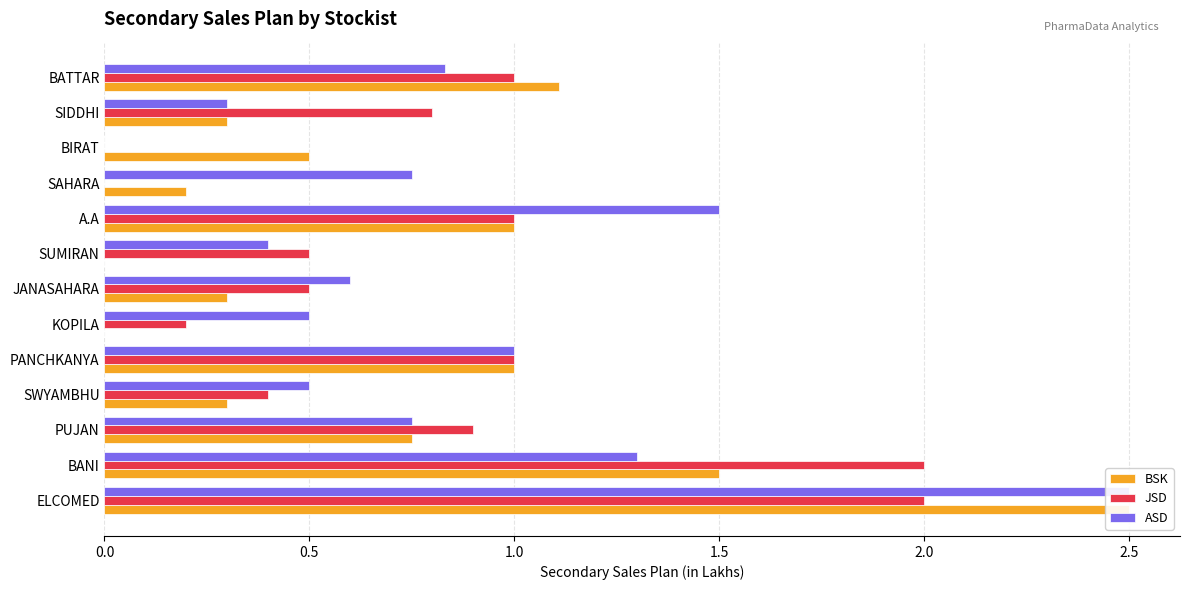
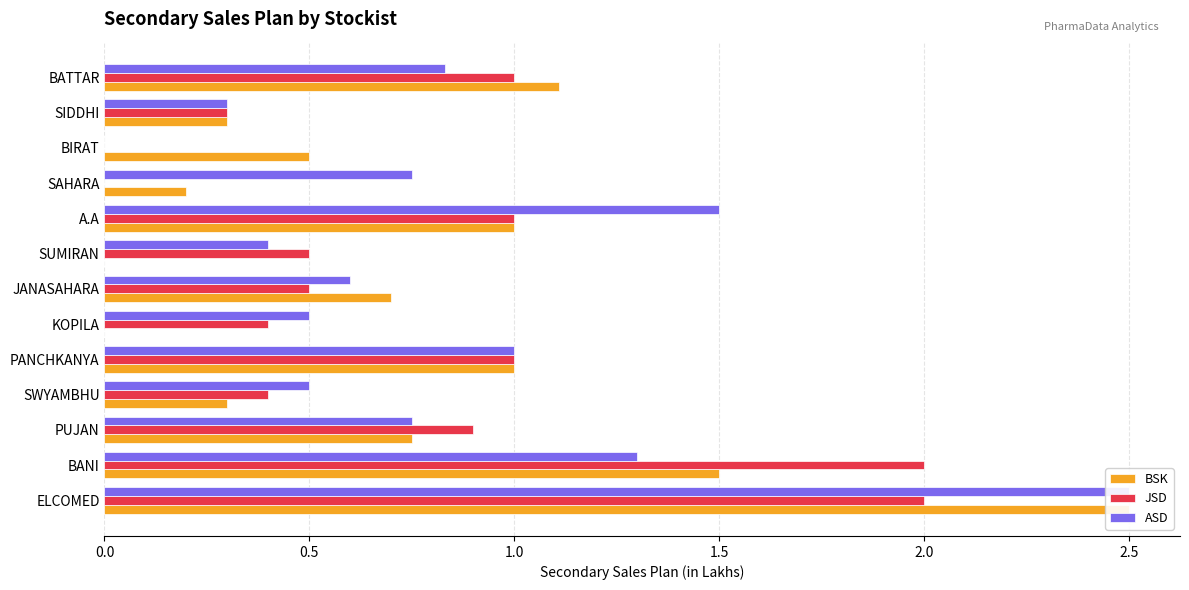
JSD, SIDDHI: 0.8 -> 0.3
BSK, JANASAHARA: 0.3 -> 0.7
JSD, KOPILA: 0.2 -> 0.4
